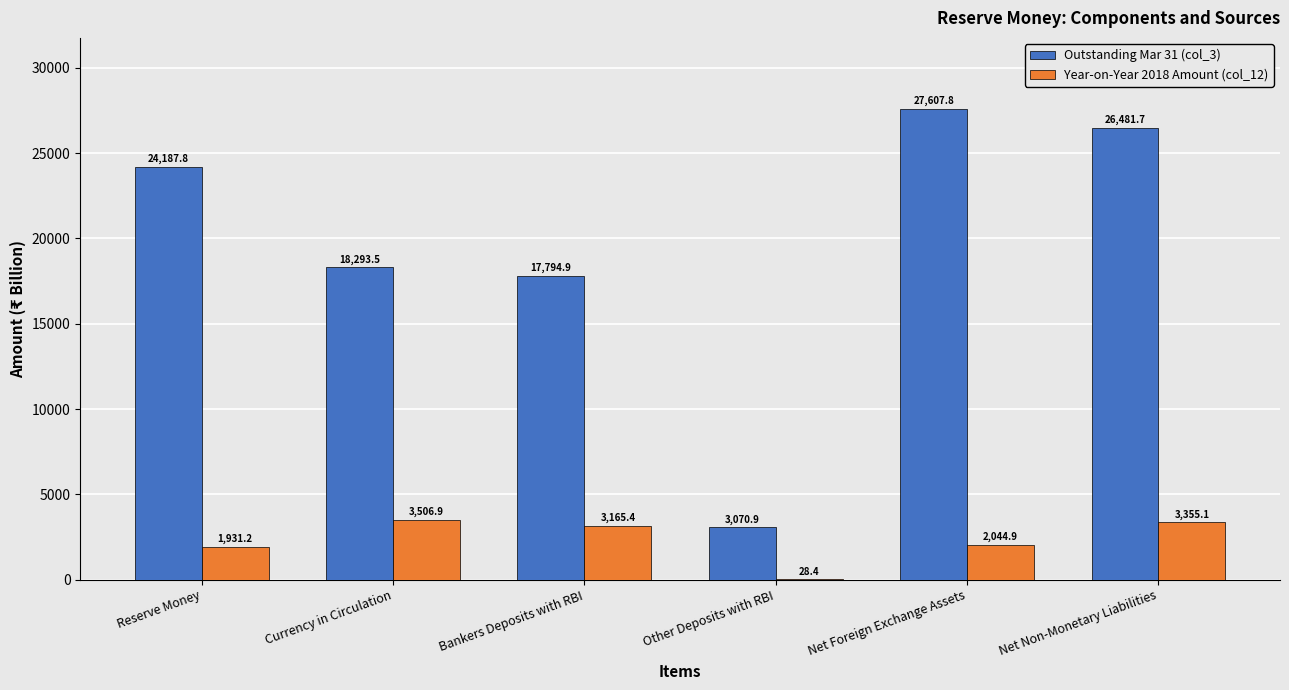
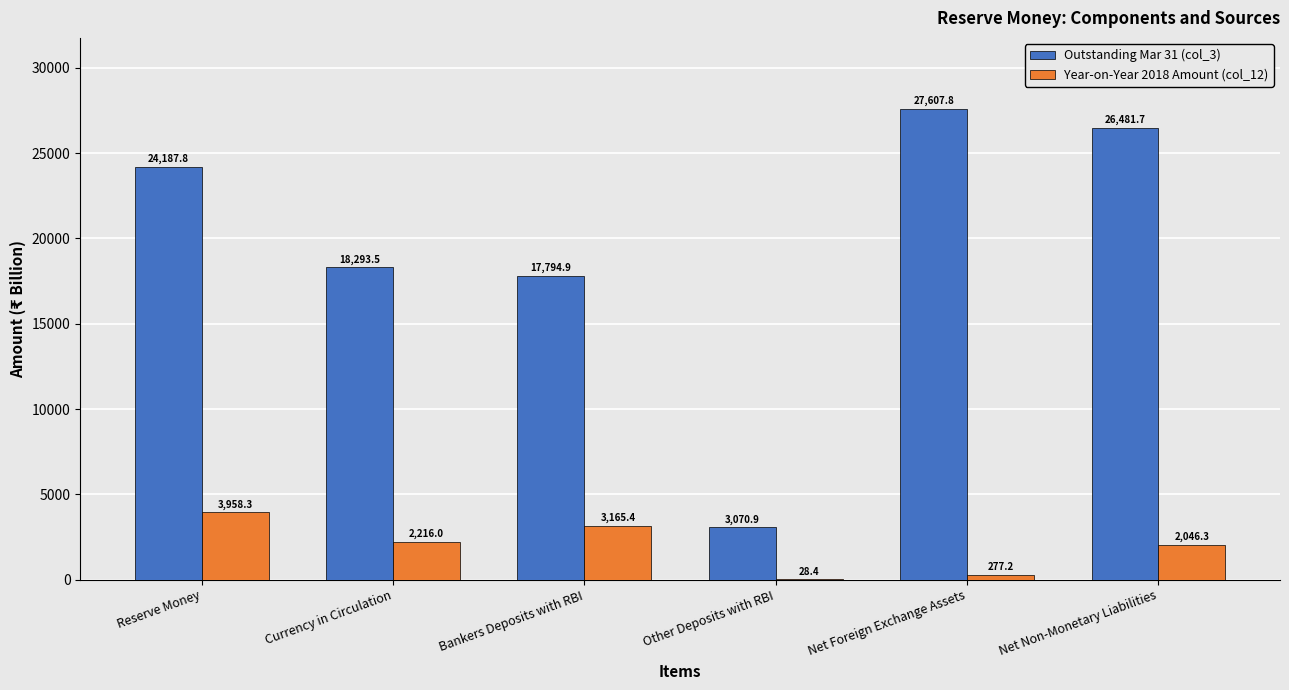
Year-on-Year 2018 Amount (col_12), Reserve Money: 1,931.2 -> 3,958.3
Year-on-Year 2018 Amount (col_12), Currency in Circulation: 3,506.9 -> 2,216.0
Year-on-Year 2018 Amount (col_12), Net Foreign Exchange Assets: 2,044.9 -> 277.2
Year-on-Year 2018 Amount (col_12), Net Non-Monetary Liabilities: 3,355.1 -> 2,046.3
